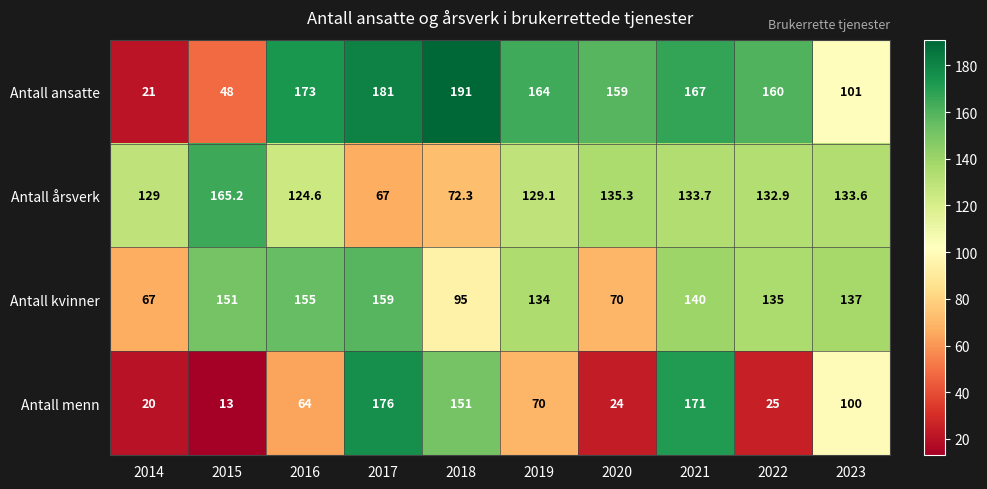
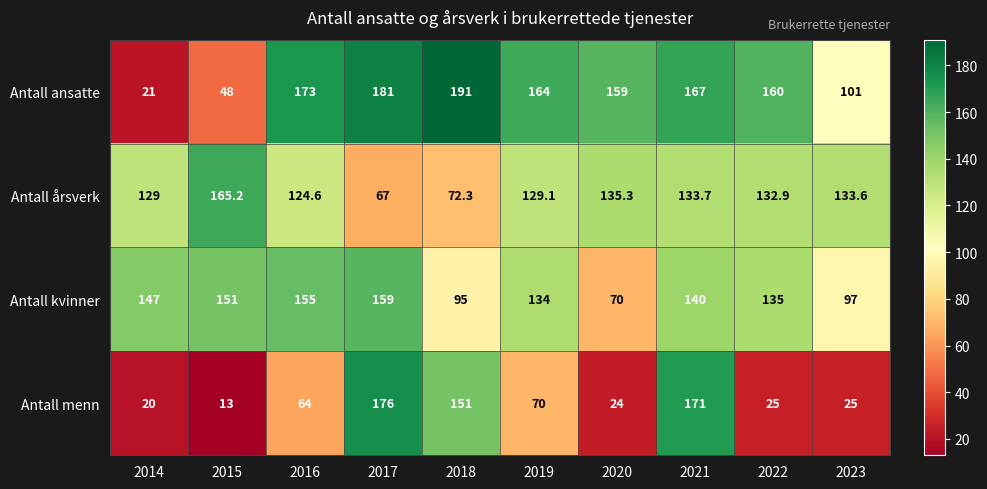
Antall kvinner, 2014: 67 -> 147
Antall kvinner, 2023: 137 -> 97
Antall menn, 2023: 100 -> 25
